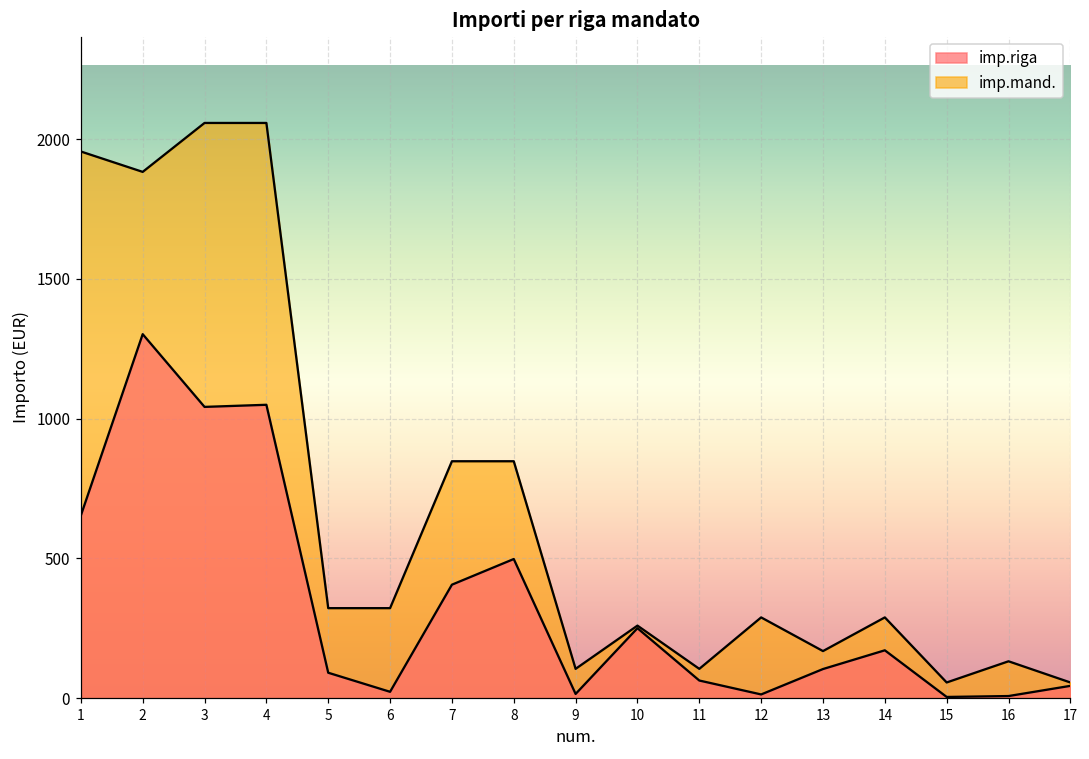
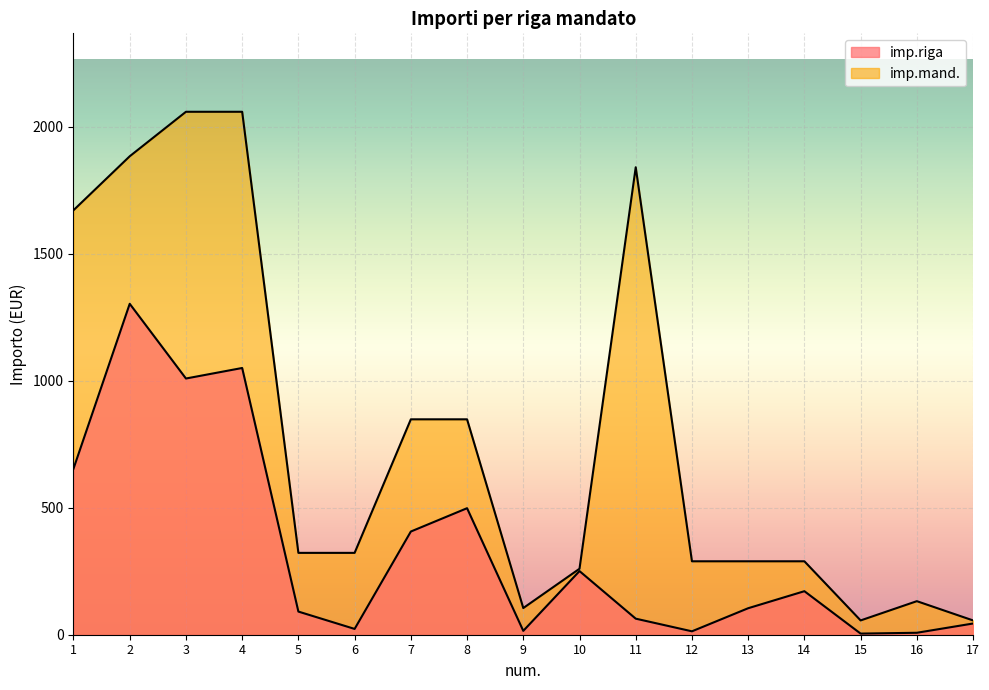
imp.mand., 1: 1960 -> 1670
imp.riga, 3: 1040 -> 1010
imp.mand., 11: 100 -> 1840
imp.mand., 13: 170 -> 290
